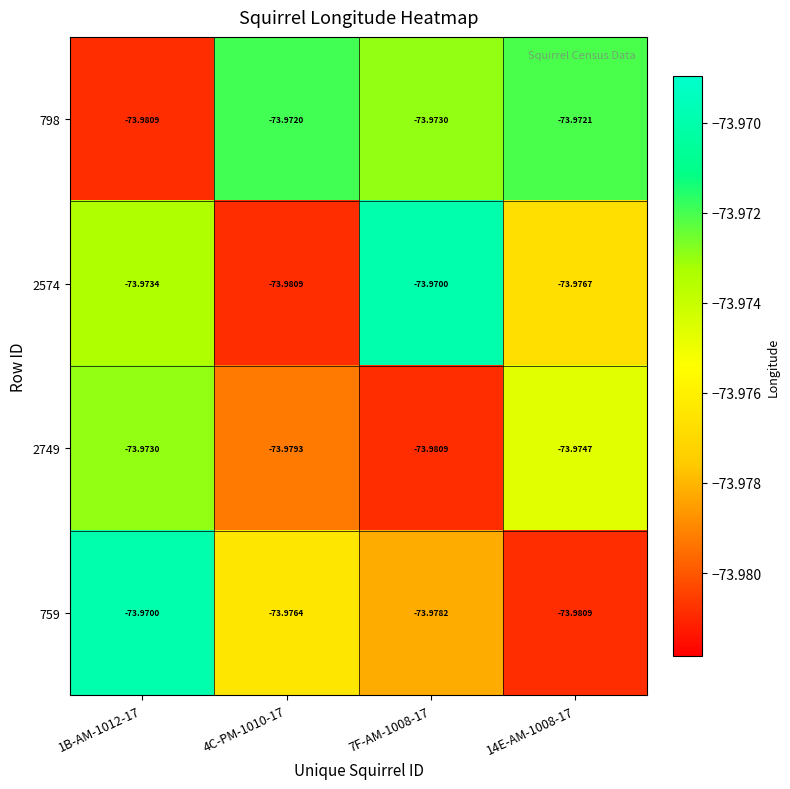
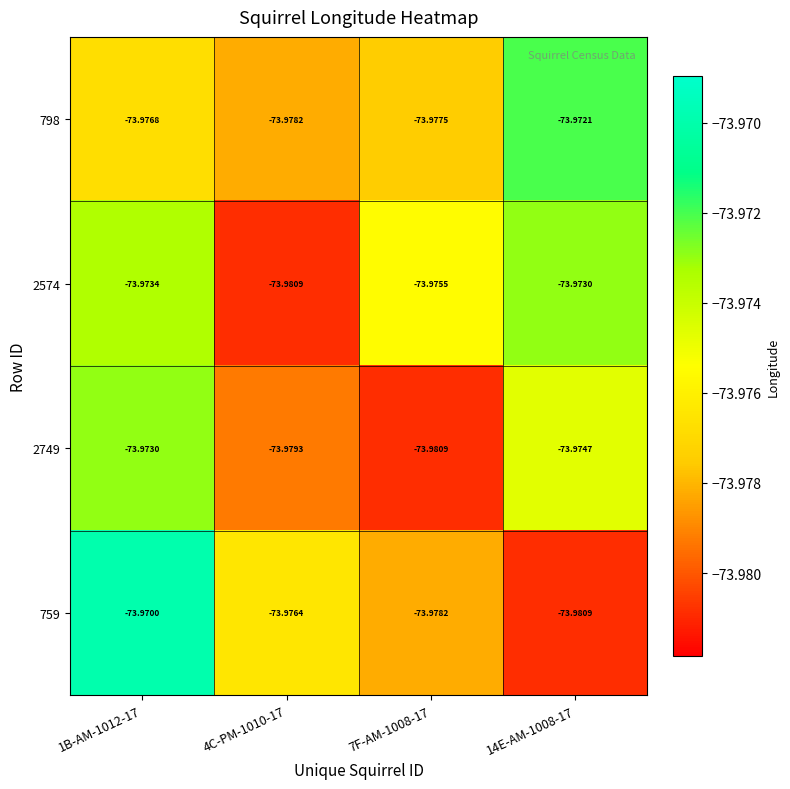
798, 1B-AM-1012-17: -73.9809 -> -73.9768
798, 4C-PM-1010-17: -73.9720 -> -73.9782
798, 7F-AM-1008-17: -73.9730 -> -73.9775
2574, 7F-AM-1008-17: -73.9700 -> -73.9755
2574, 14E-AM-1008-17: -73.9767 -> -73.9730
